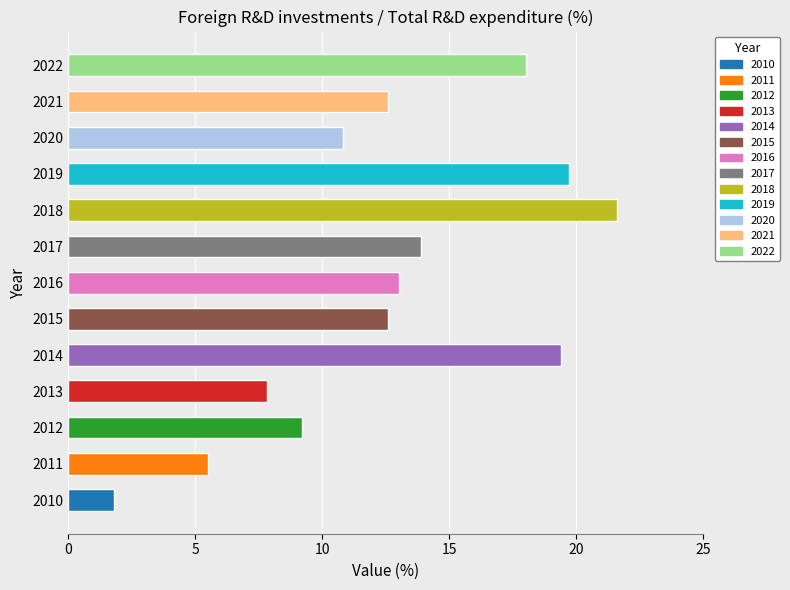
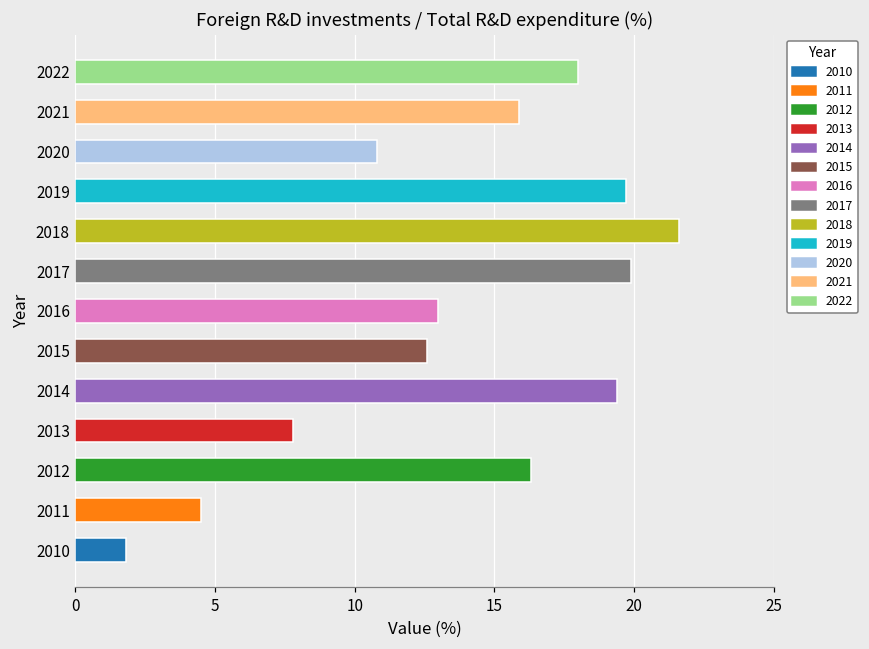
2021: 12.6 -> 15.9
2017: 13.9 -> 19.9
2012: 9.2 -> 16.3
2011: 5.5 -> 4.5
